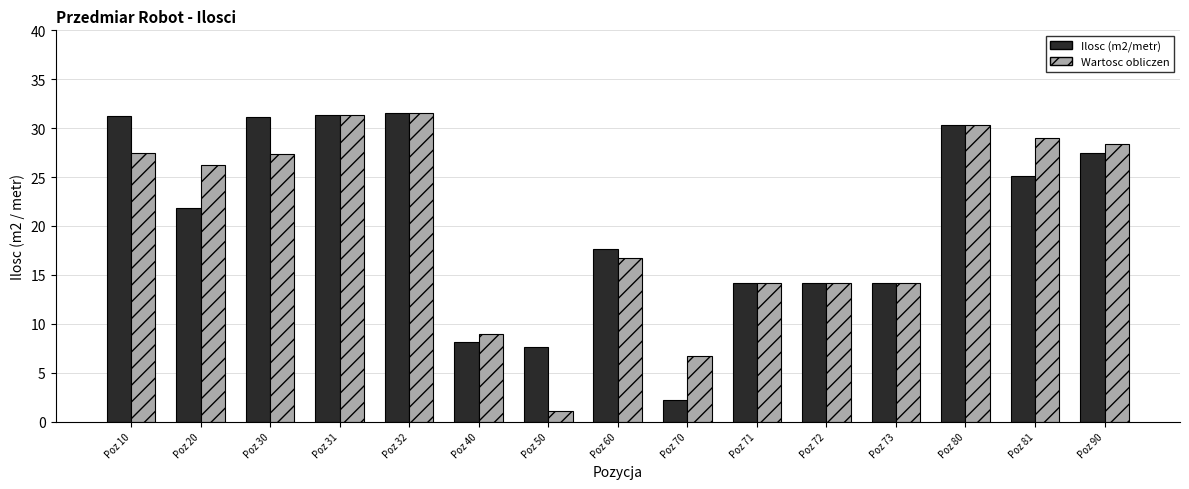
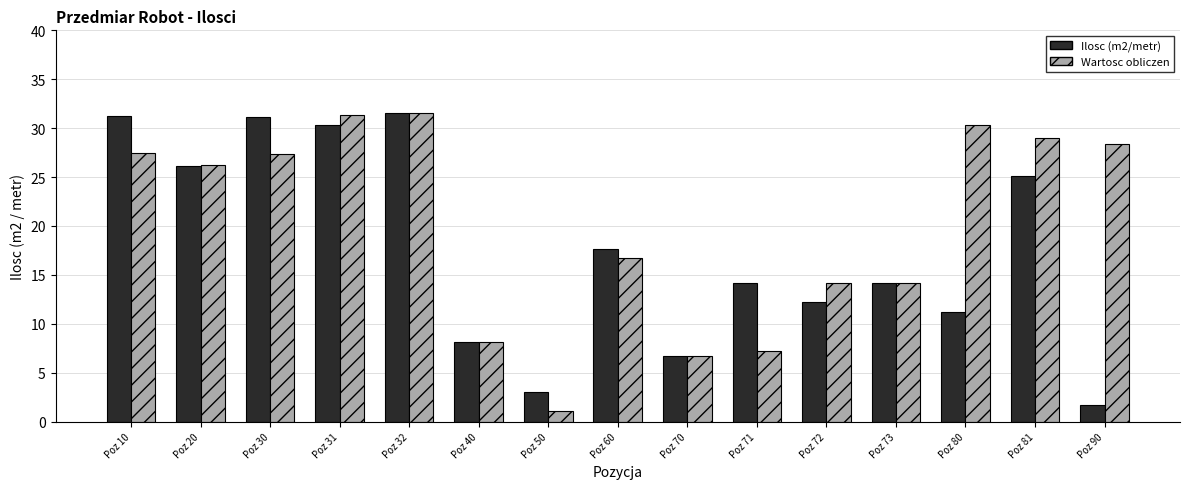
Ilosc (m2/metr), Poz 20: 22 -> 26
Ilosc (m2/metr), Poz 31: 31 -> 30
Wartosc obliczen, Poz 40: 9 -> 8
Ilosc (m2/metr), Poz 50: 8 -> 3
Ilosc (m2/metr), Poz 70: 2 -> 7
Wartosc obliczen, Poz 71: 14 -> 7
Ilosc (m2/metr), Poz 72: 14 -> 12
Ilosc (m2/metr), Poz 80: 30 -> 11
Ilosc (m2/metr), Poz 90: 27 -> 2
